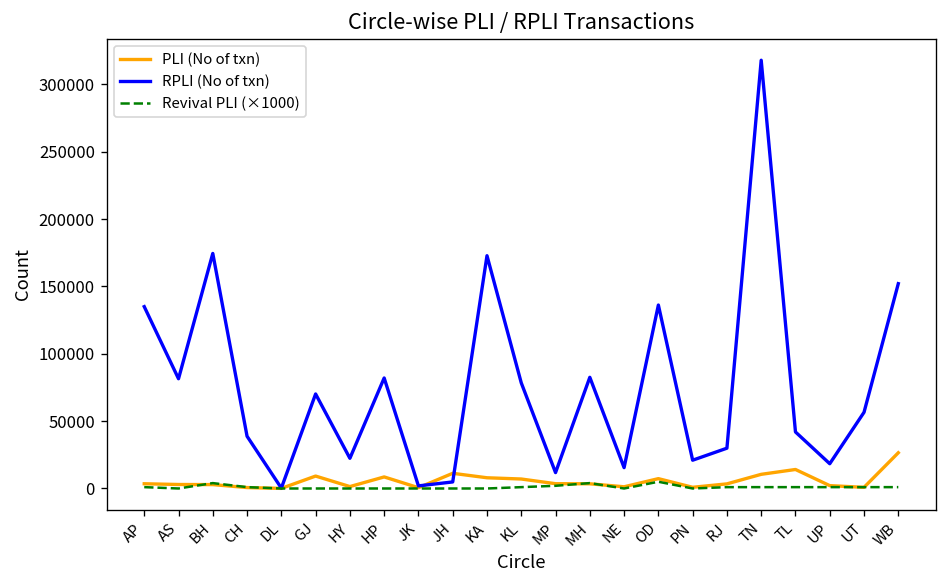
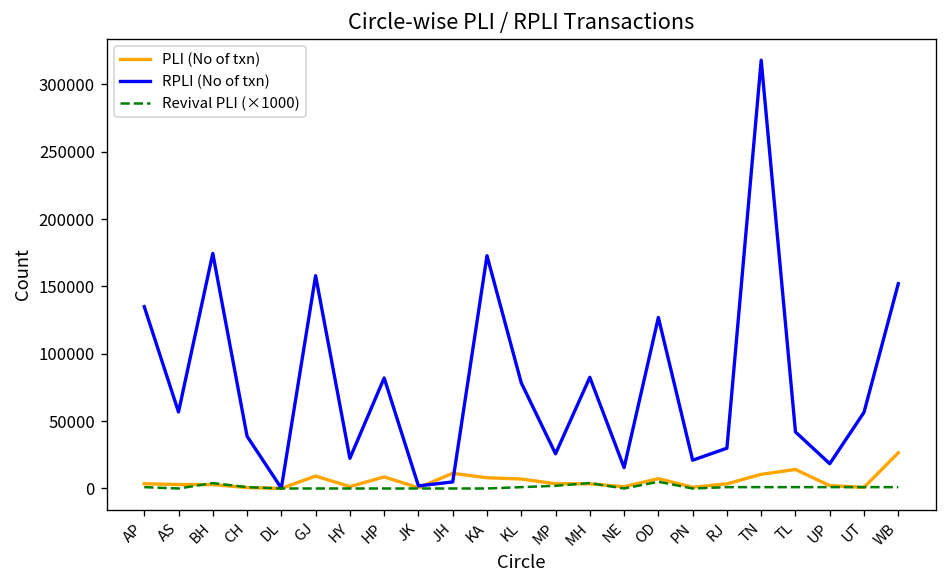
RPLI (No of txn), AS: 81000 -> 57000
RPLI (No of txn), GJ: 70000 -> 158000
RPLI (No of txn), MP: 12000 -> 26000
RPLI (No of txn), OD: 136000 -> 127000
